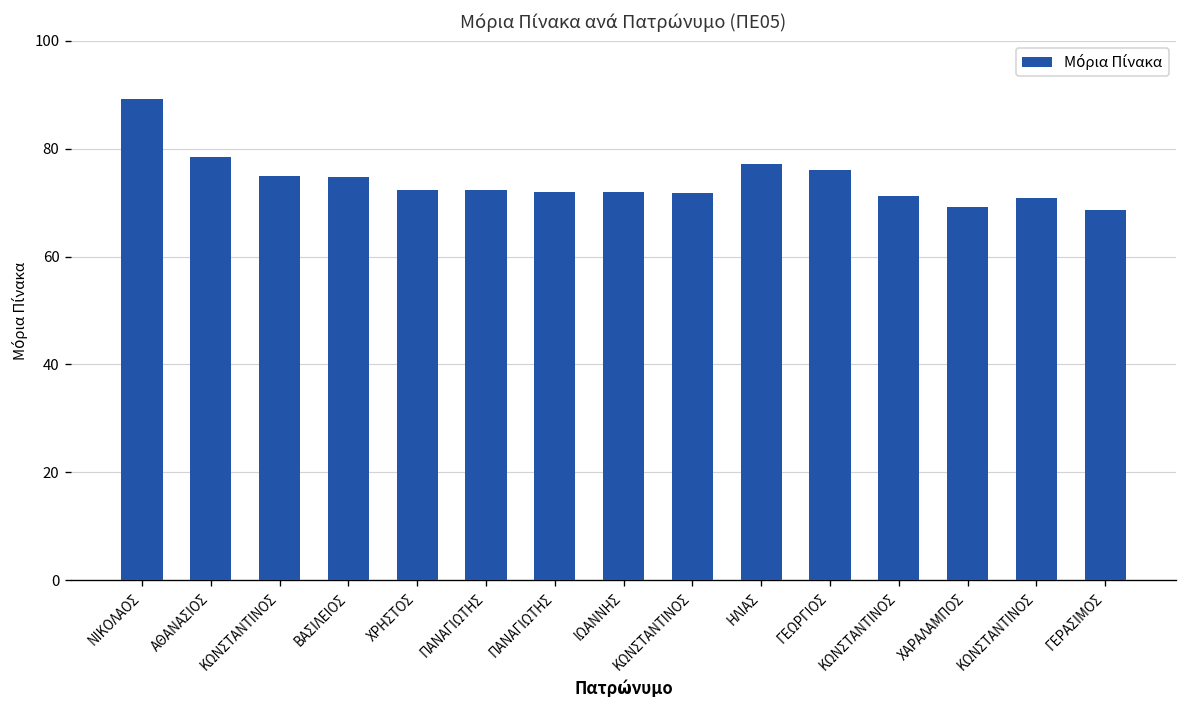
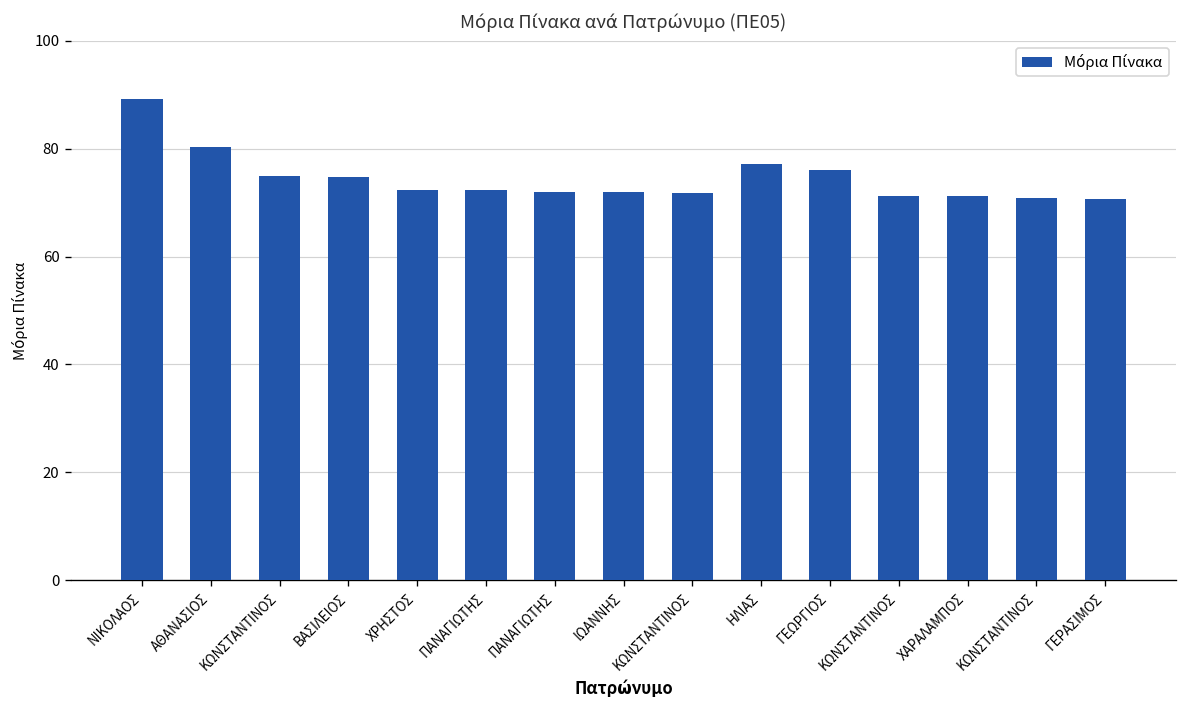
ΑΘΑΝΑΣΙΟΣ: 78 -> 80
ΧΑΡΑΛΑΜΠΟΣ: 69 -> 71
ΓΕΡΑΣΙΜΟΣ: 69 -> 71
